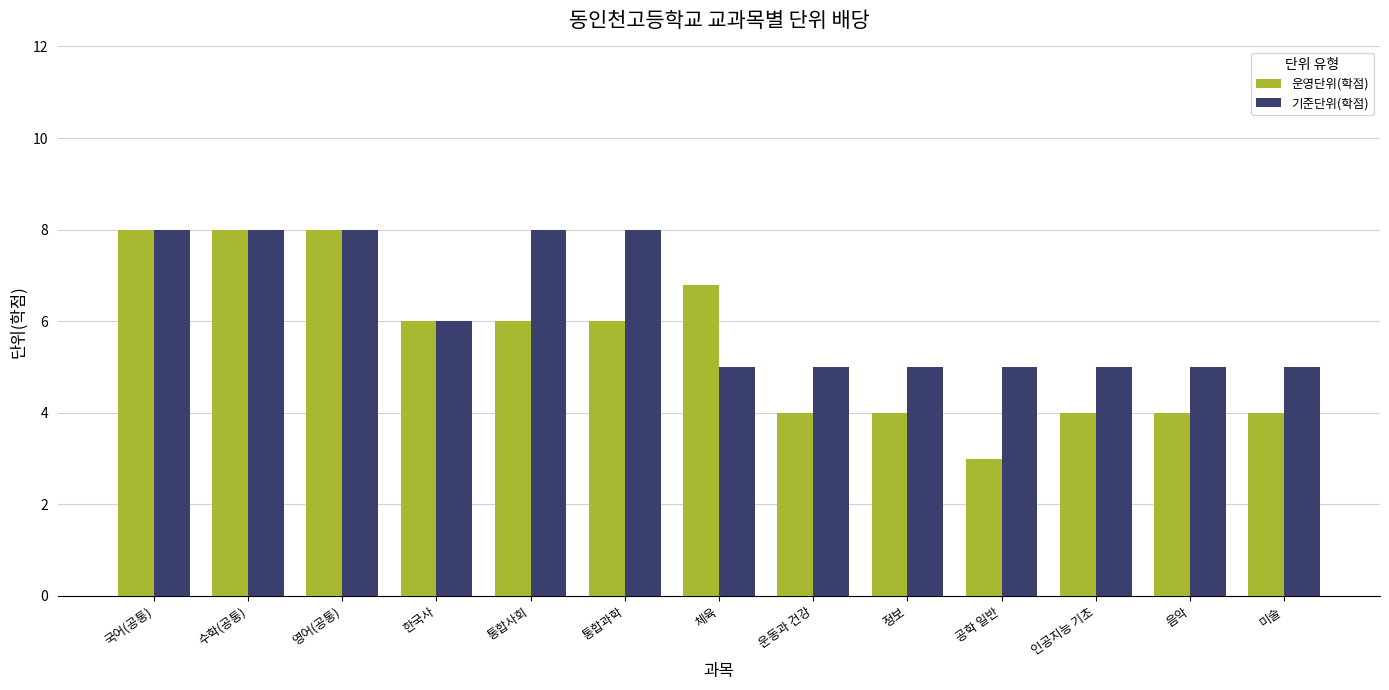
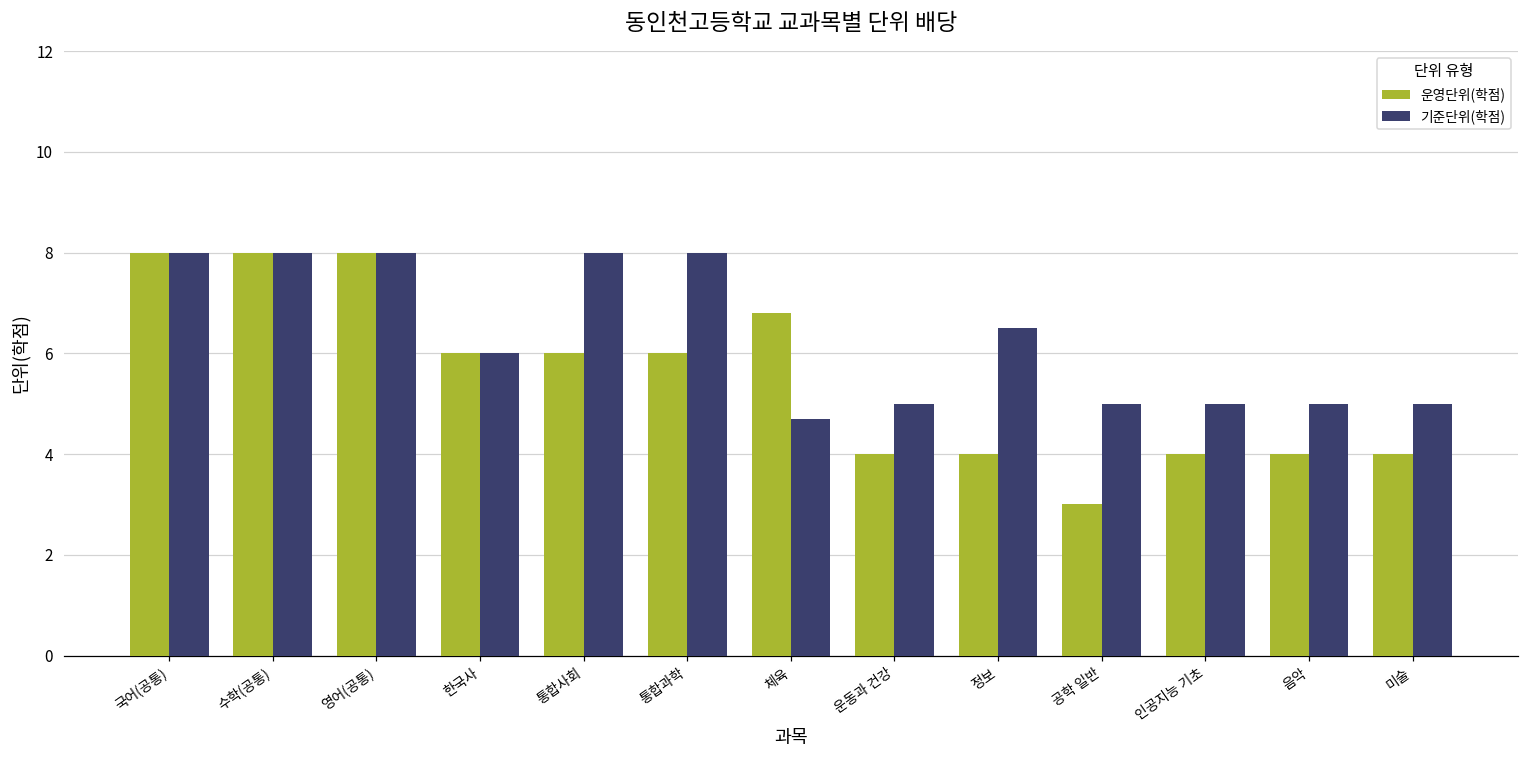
기준단위(학점), 체육: 5.0 -> 4.7
기준단위(학점), 정보: 5.0 -> 6.5
